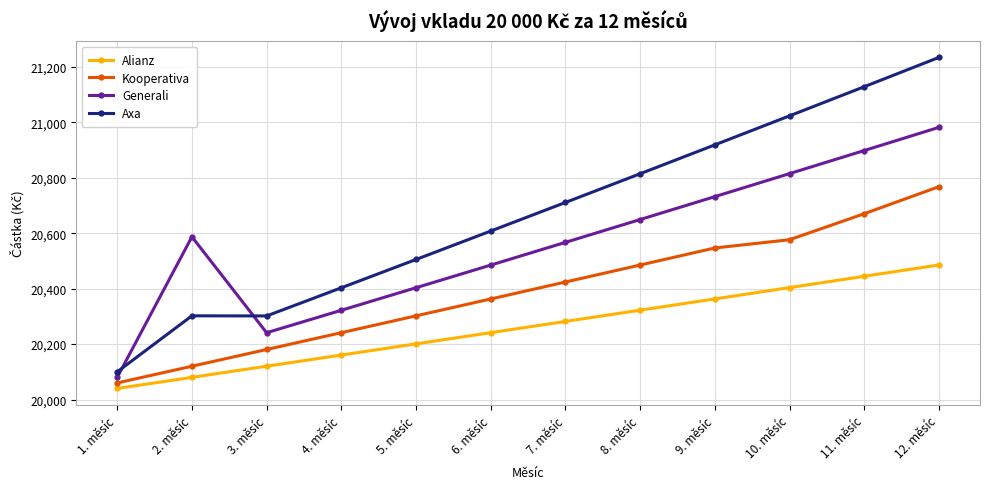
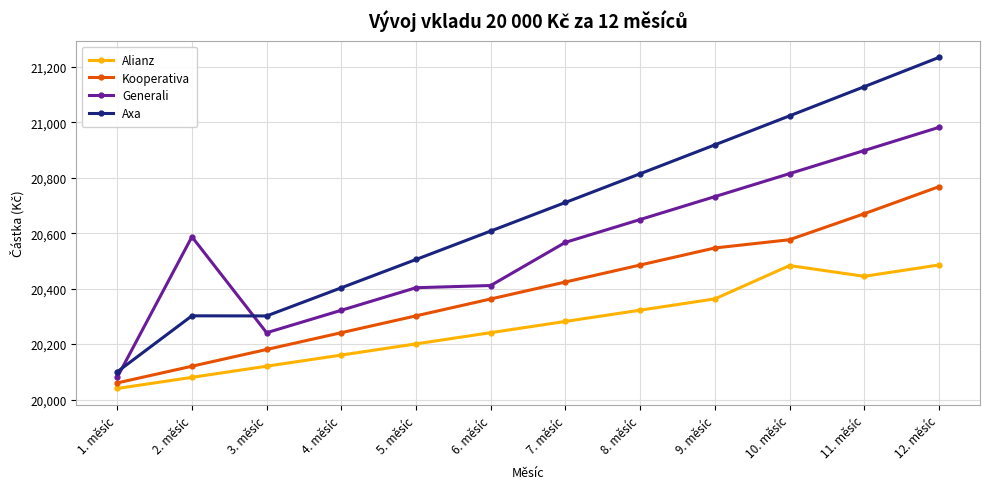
Generali, 6. měsíc: 20,480 -> 20,410
Alianz, 10. měsíc: 20,400 -> 20,480
